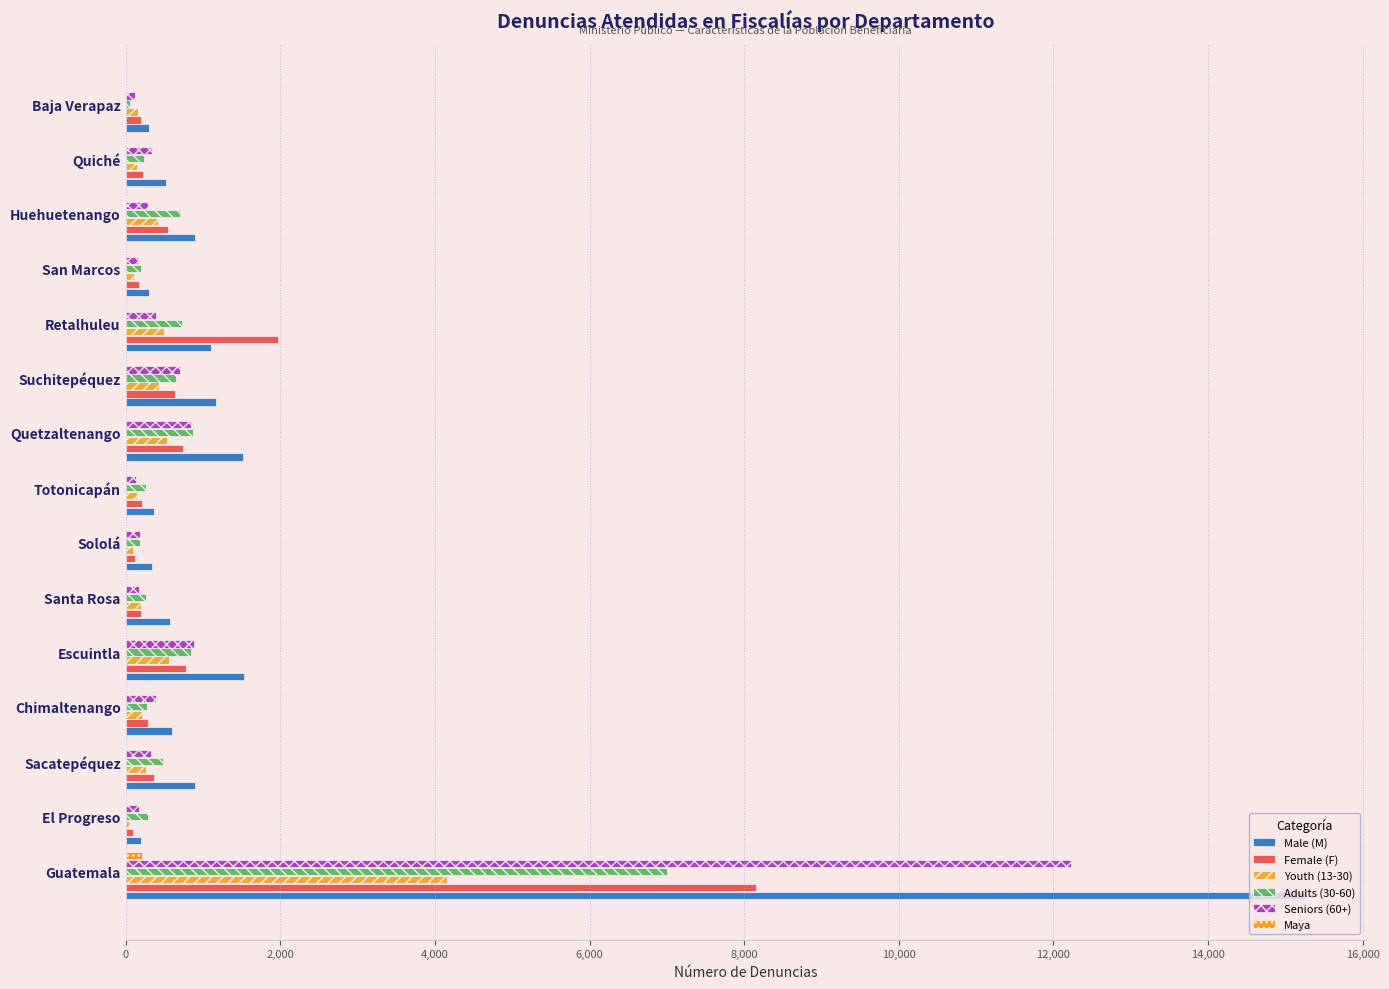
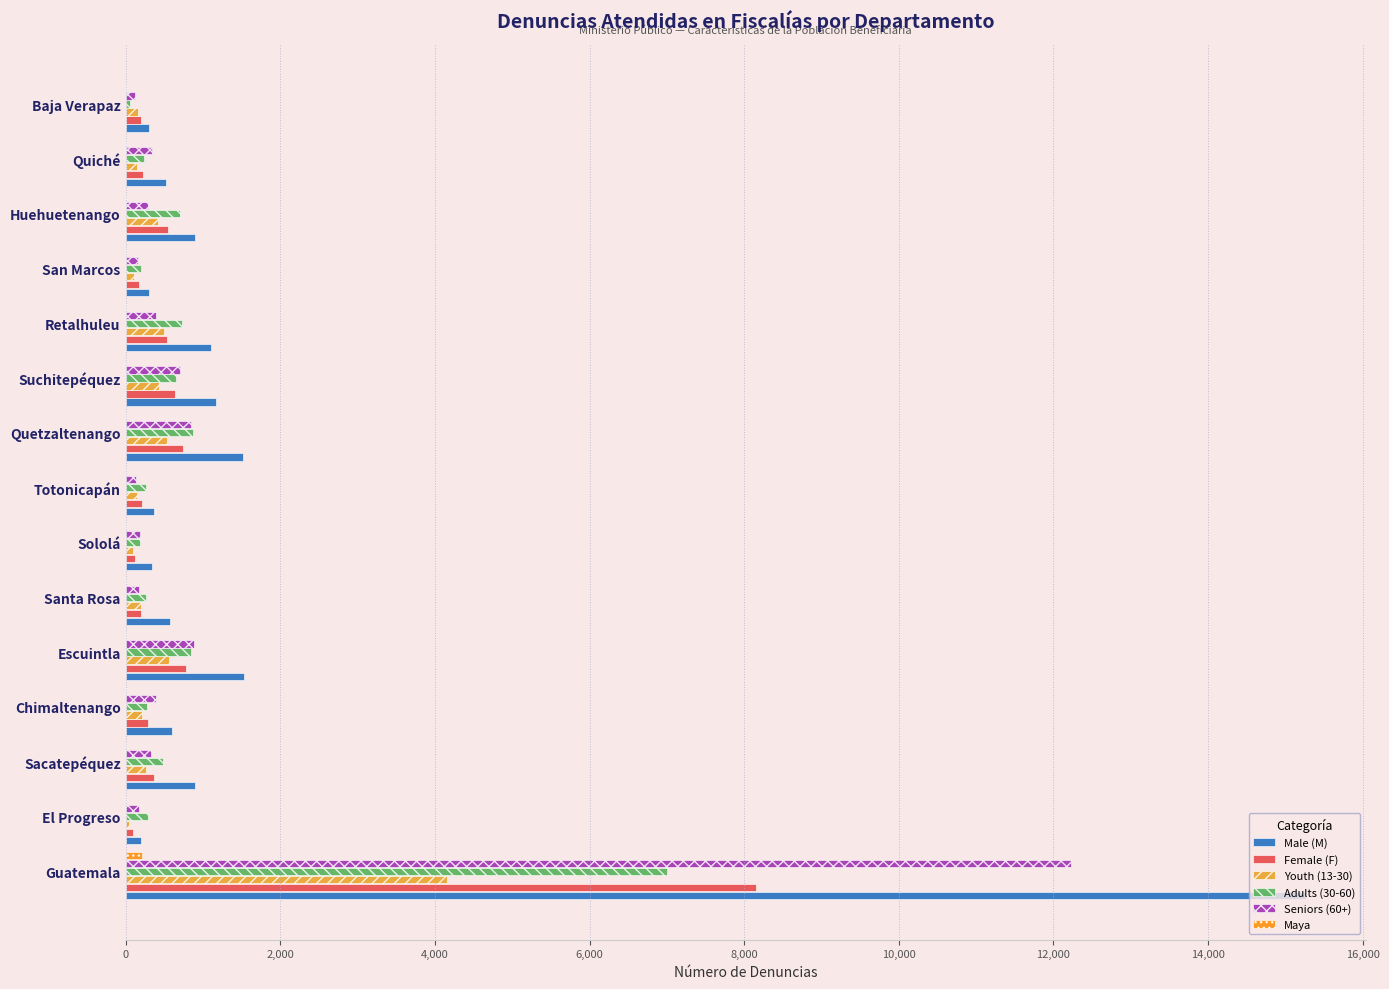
Female (F), Retalhuleu: 2,000 -> 500
